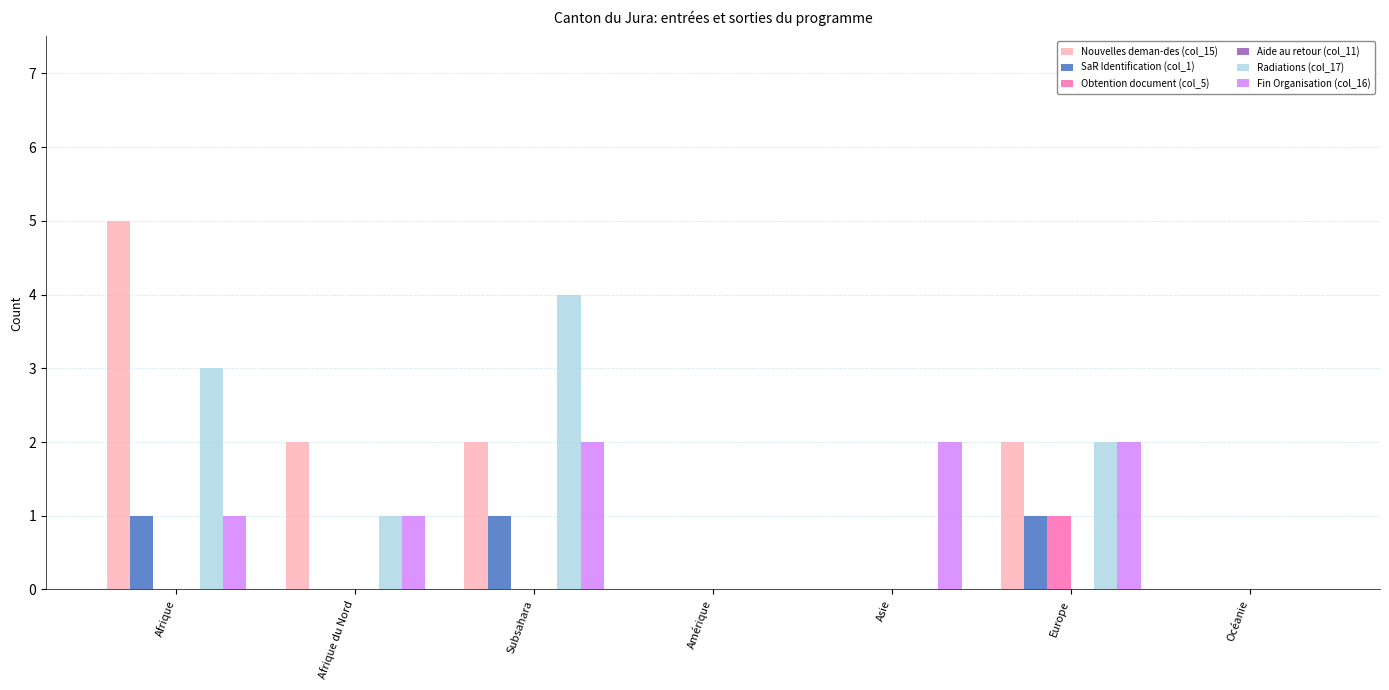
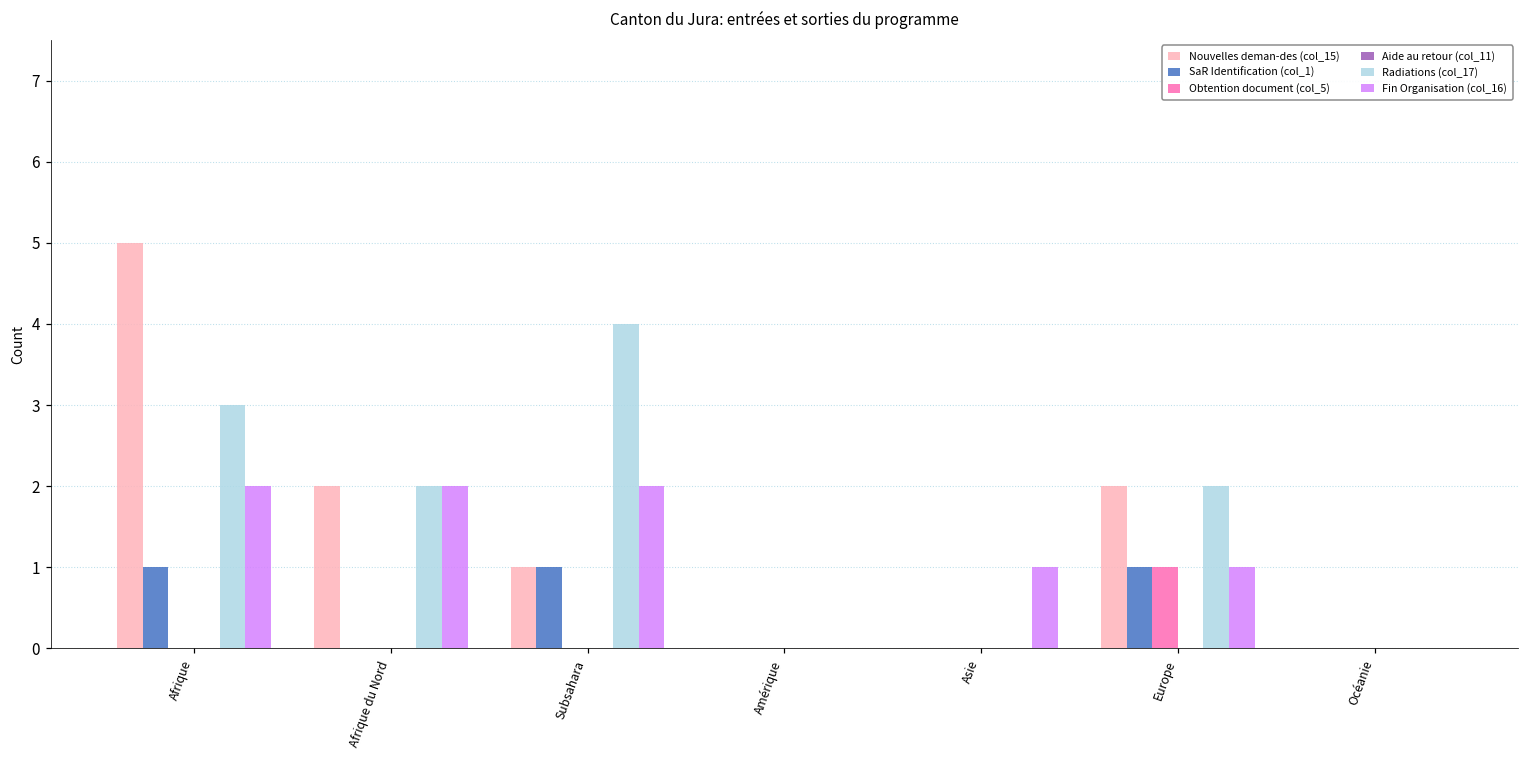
Fin Organisation (col_16), Afrique: 1 -> 2
Radiations (col_17), Afrique du Nord: 1 -> 2
Fin Organisation (col_16), Afrique du Nord: 1 -> 2
Nouvelles deman-des (col_15), Subsahara: 2 -> 1
Fin Organisation (col_16), Asie: 2 -> 1
Fin Organisation (col_16), Europe: 2 -> 1
